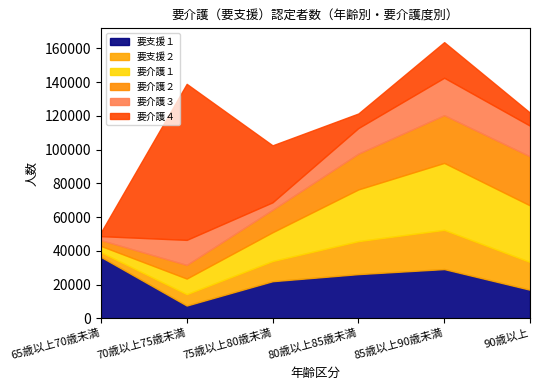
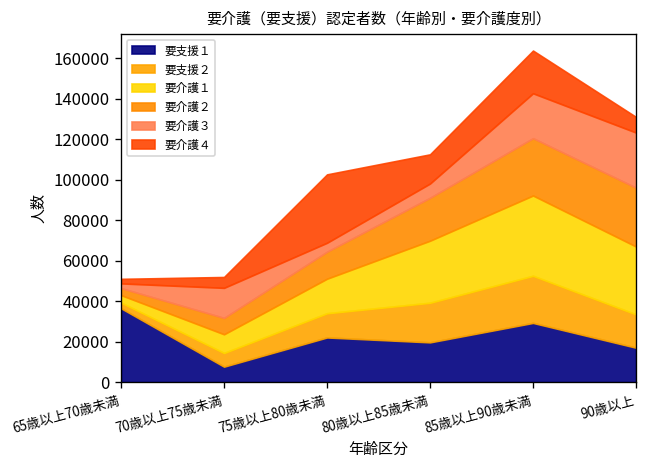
要介護４, 70歳以上75歳未満: 92000 -> 5000
要支援１, 80歳以上85歳未満: 26000 -> 20000
要介護３, 80歳以上85歳未満: 15000 -> 7000
要介護４, 80歳以上85歳未満: 9000 -> 14000
要介護３, 90歳以上: 18000 -> 27000
